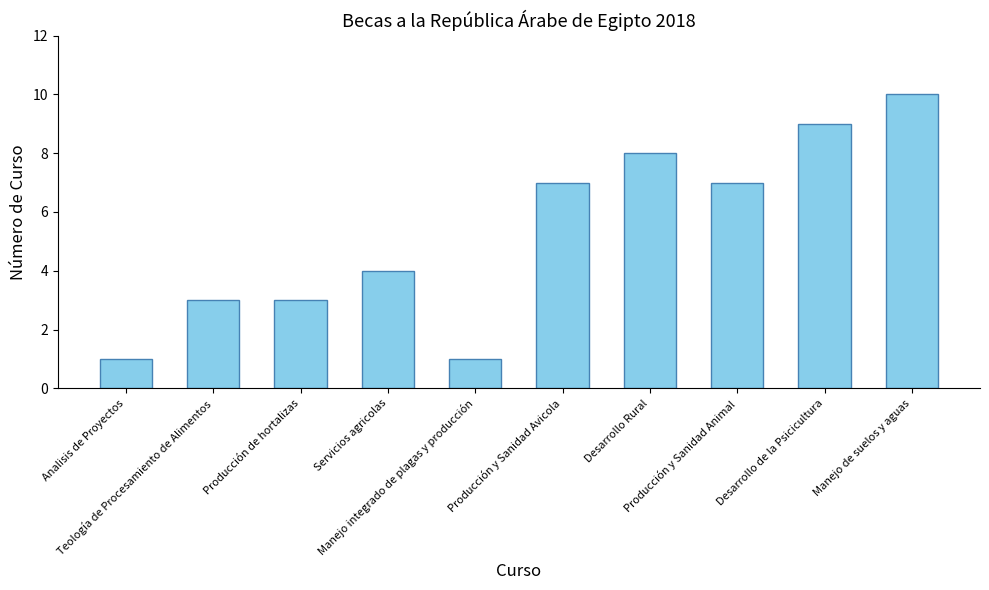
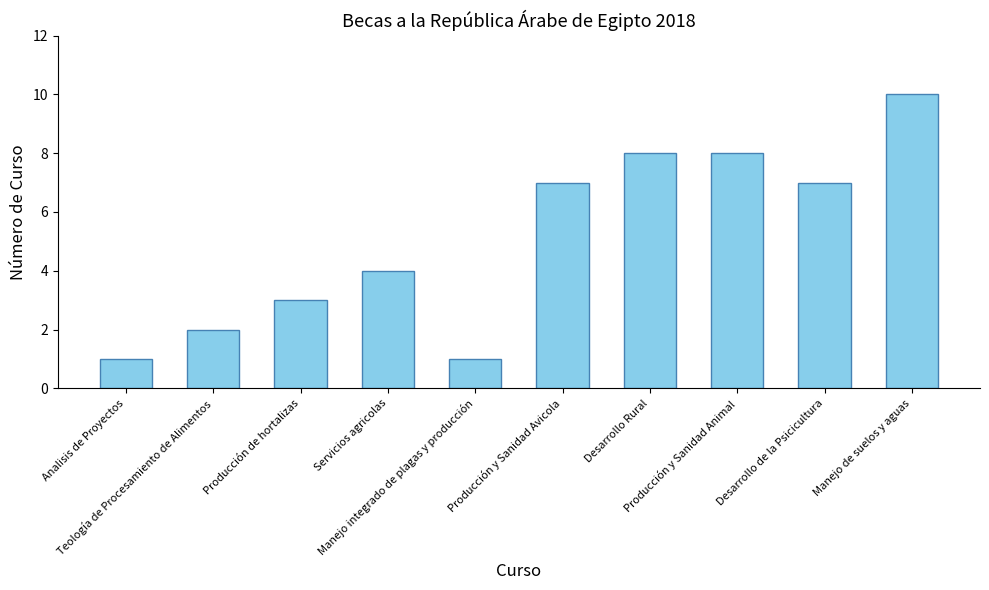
Teología de Procesamiento de Alimentos: 3 -> 2
Producción y Sanidad Animal: 7 -> 8
Desarrollo de la Psicicultura: 9 -> 7
